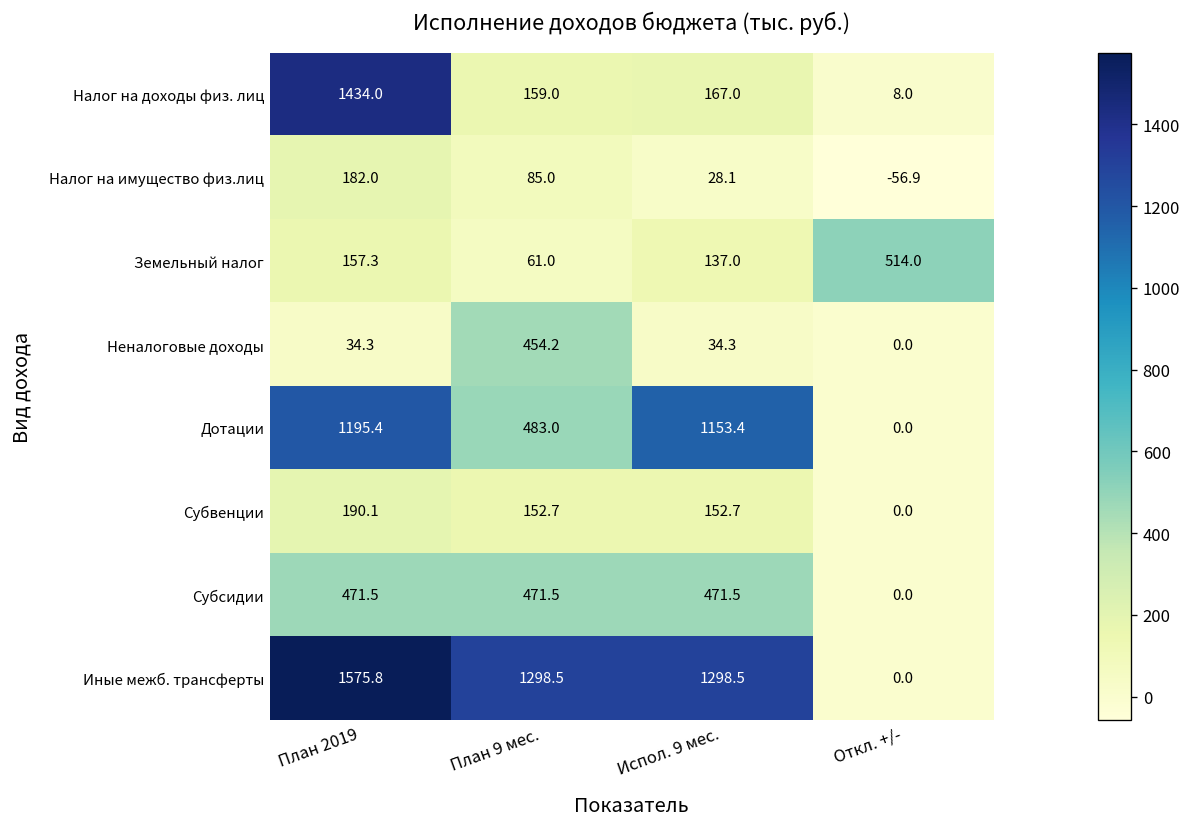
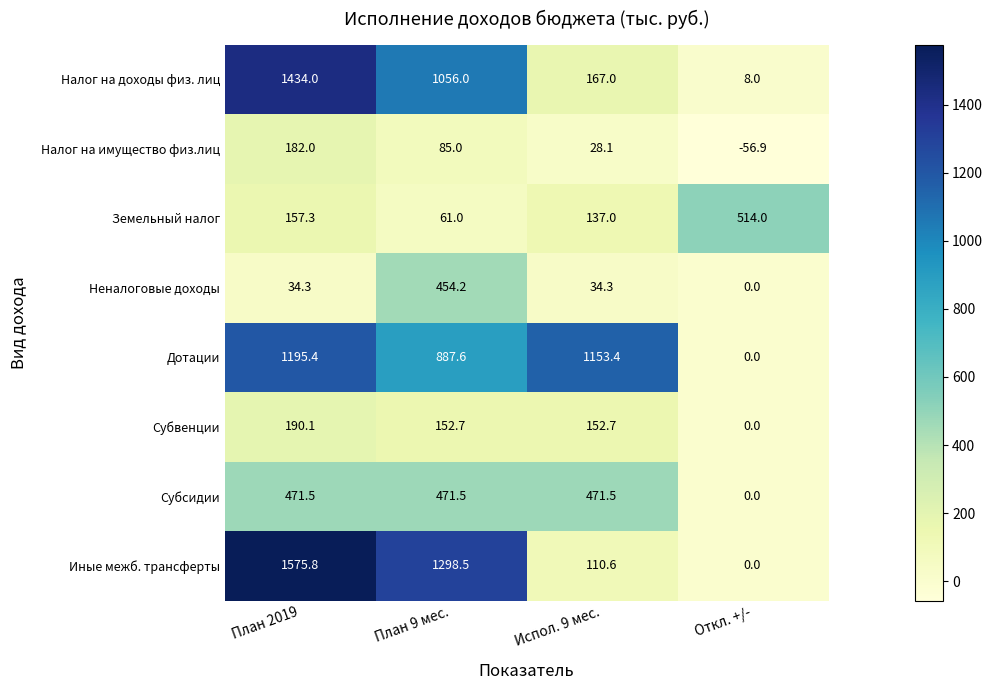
Налог на доходы физ. лиц, План 9 мес.: 159.0 -> 1056.0
Дотации, План 9 мес.: 483.0 -> 887.6
Иные межб. трансферты, Испол. 9 мес.: 1298.5 -> 110.6
